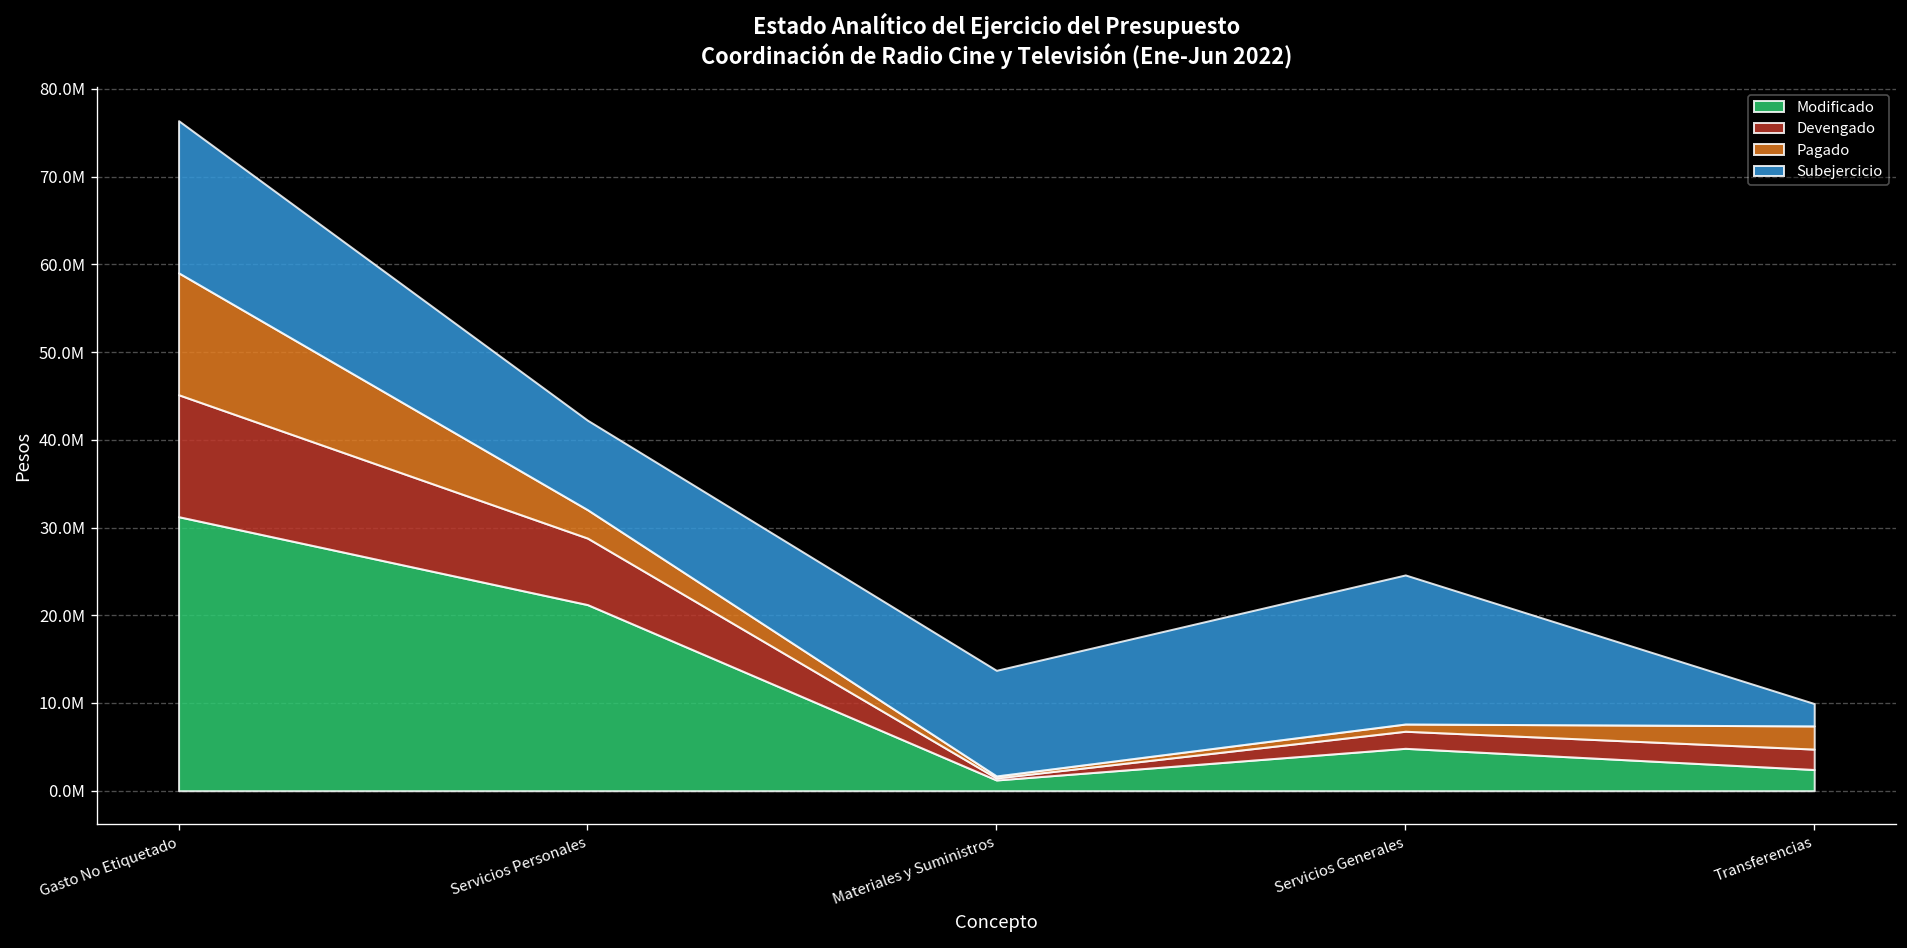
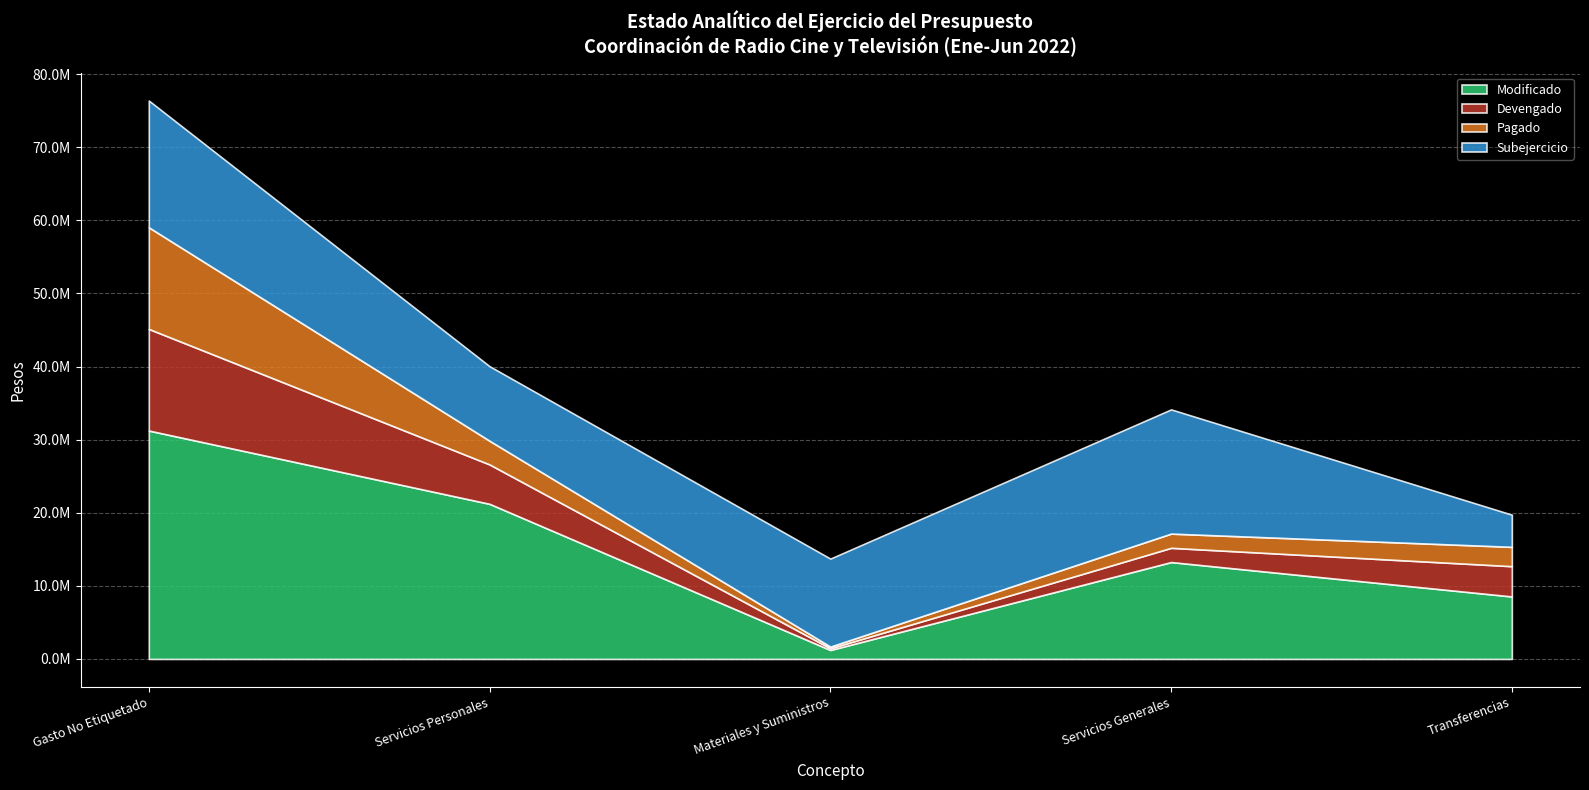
Devengado, Servicios Personales: 8000000 -> 5000000
Modificado, Servicios Generales: 5000000 -> 13000000
Pagado, Servicios Generales: 1000000 -> 2000000
Modificado, Transferencias: 2000000 -> 9000000
Devengado, Transferencias: 2000000 -> 4000000
Subejercicio, Transferencias: 3000000 -> 4000000
